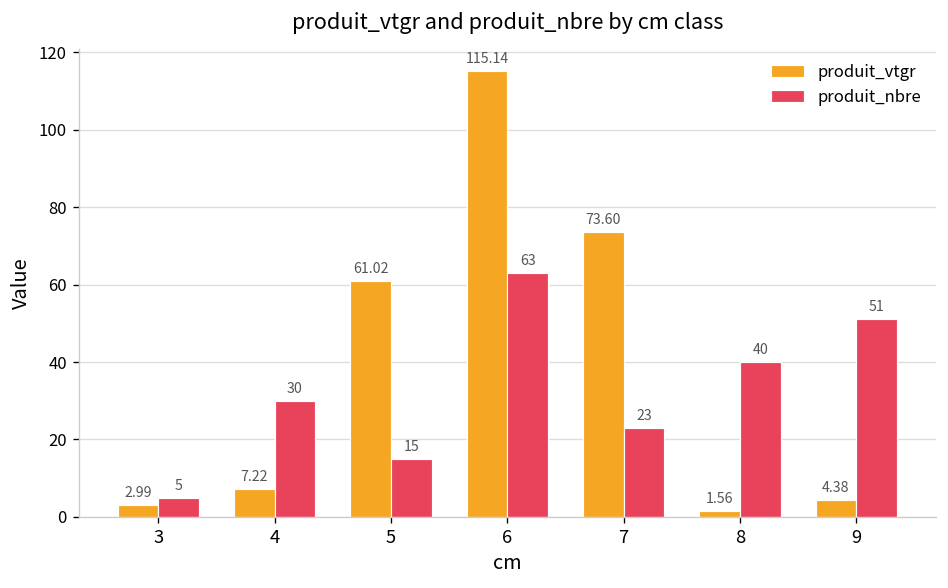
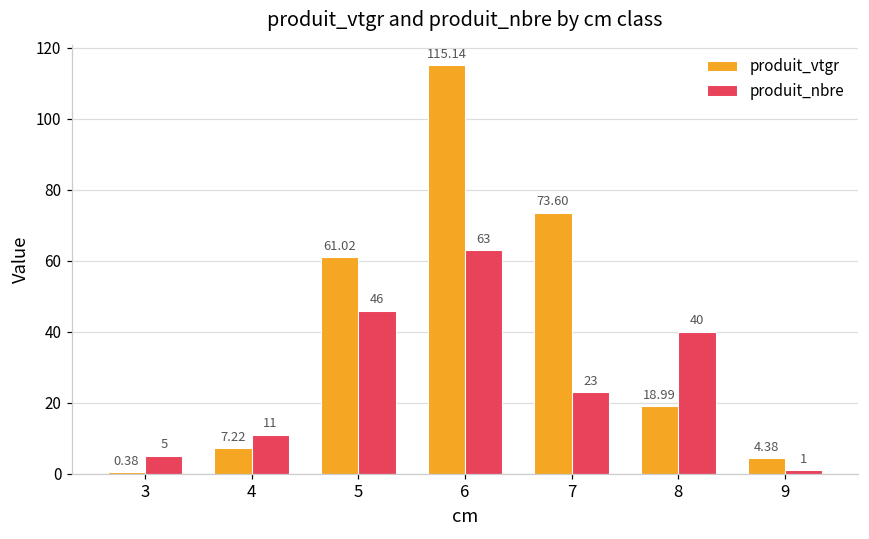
produit_vtgr, 3: 2.99 -> 0.38
produit_nbre, 4: 30 -> 11
produit_nbre, 5: 15 -> 46
produit_vtgr, 8: 1.56 -> 18.99
produit_nbre, 9: 51 -> 1
